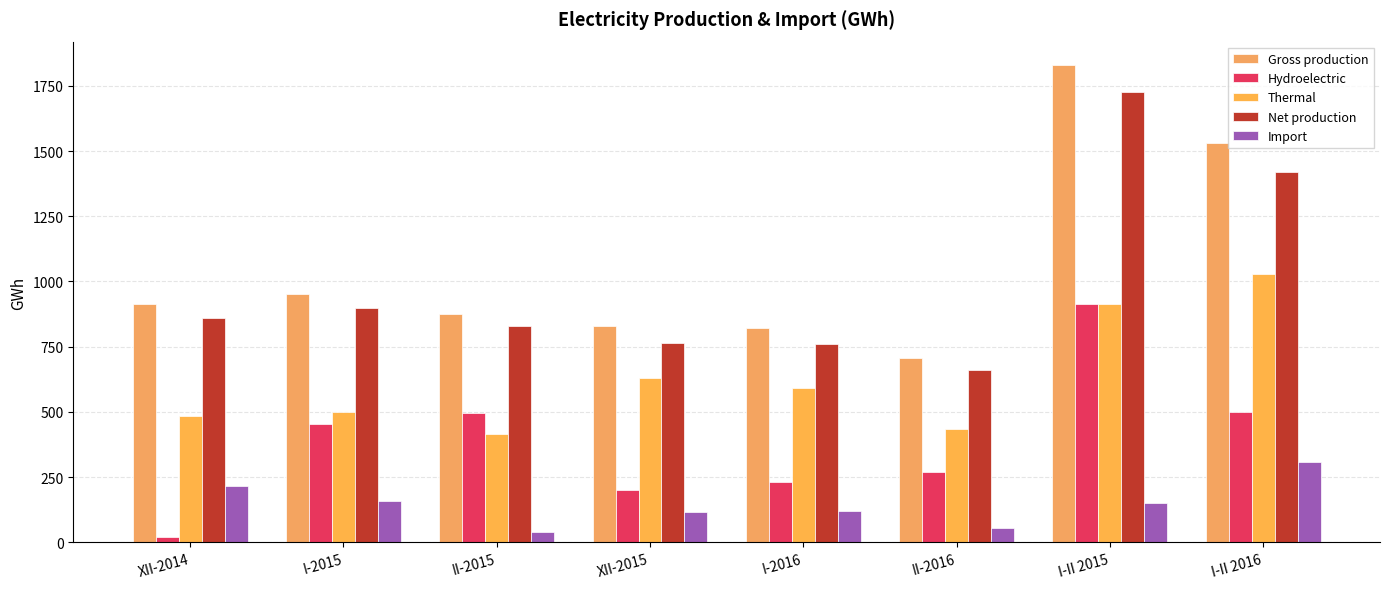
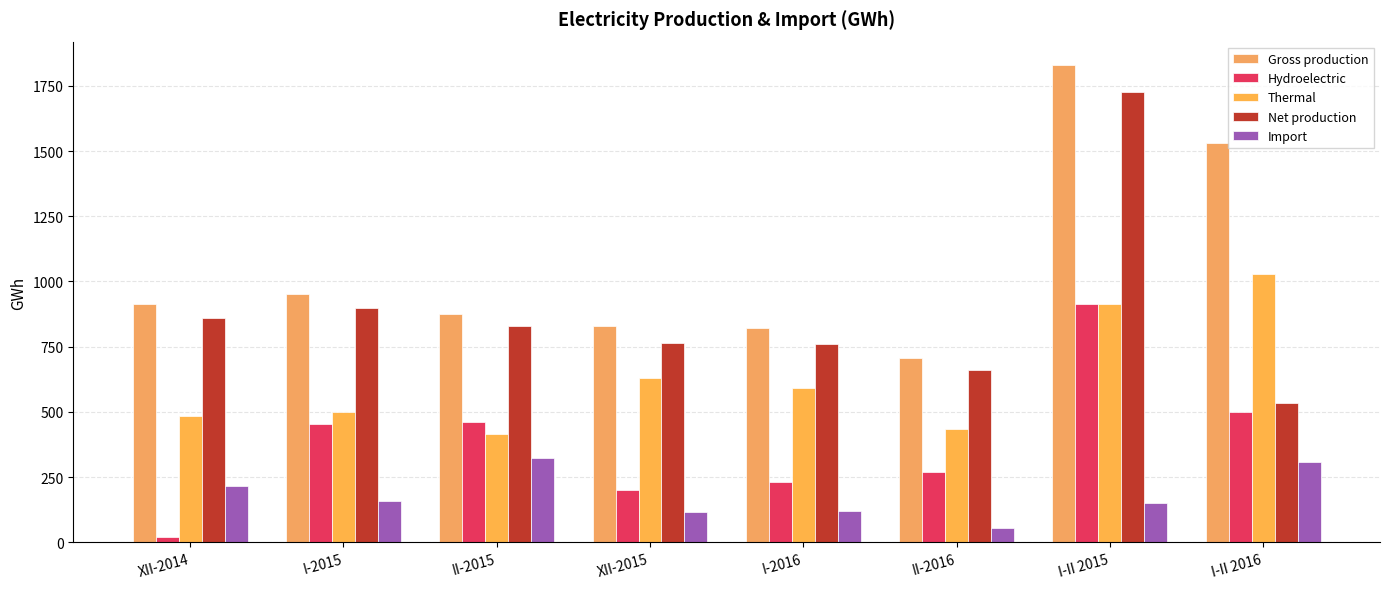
Hydroelectric, II-2015: 500 -> 460
Import, II-2015: 40 -> 320
Net production, I-II 2016: 1420 -> 540
